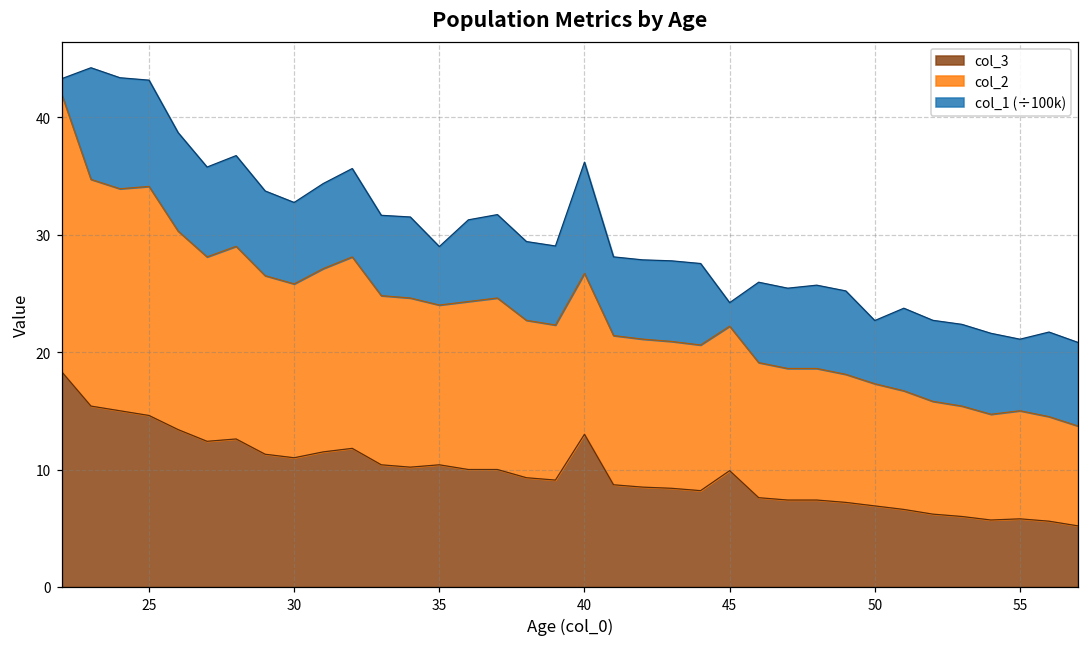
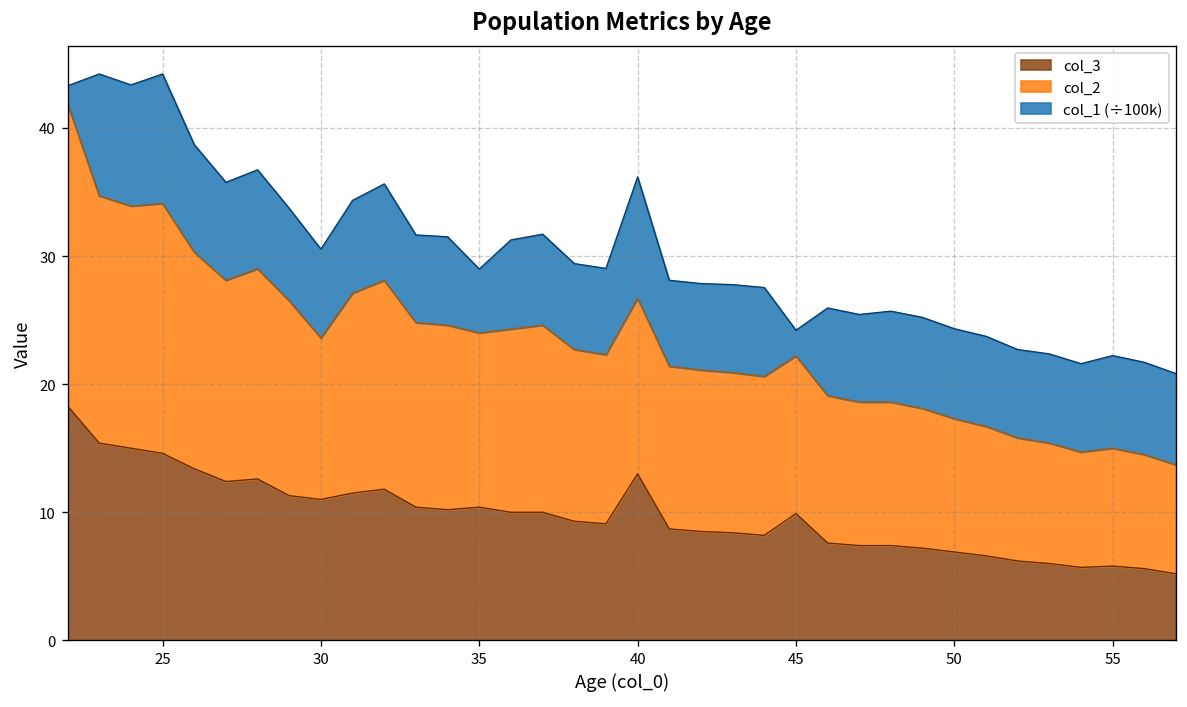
col_1 (÷100k), 25: 9.0 -> 10.1
col_2, 30: 14.8 -> 12.6
col_1 (÷100k), 50: 5.4 -> 7.0
col_1 (÷100k), 55: 6.1 -> 7.2
